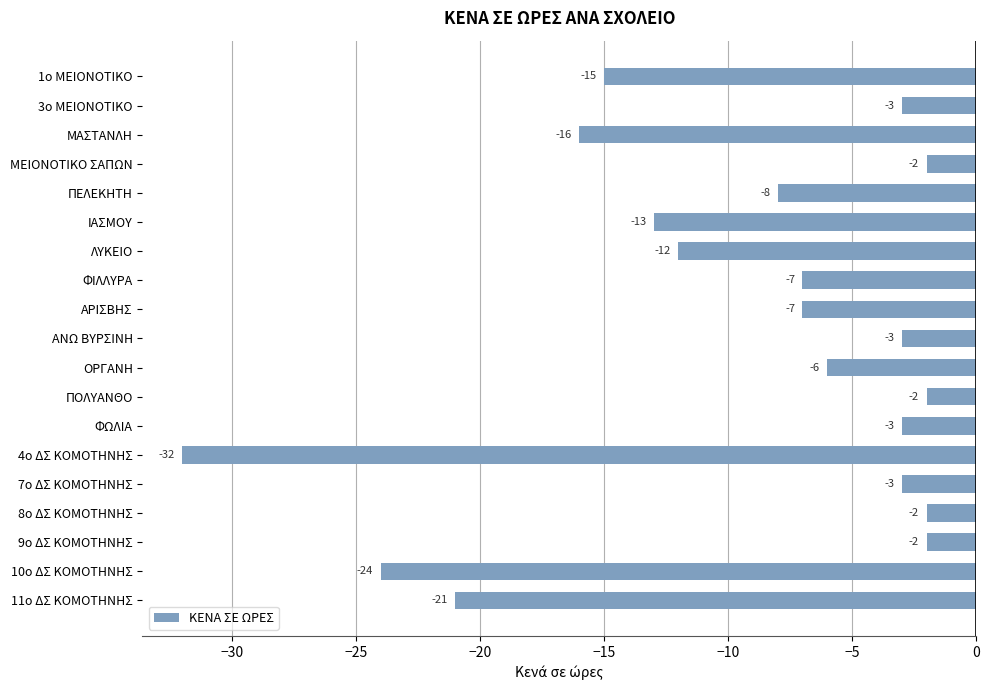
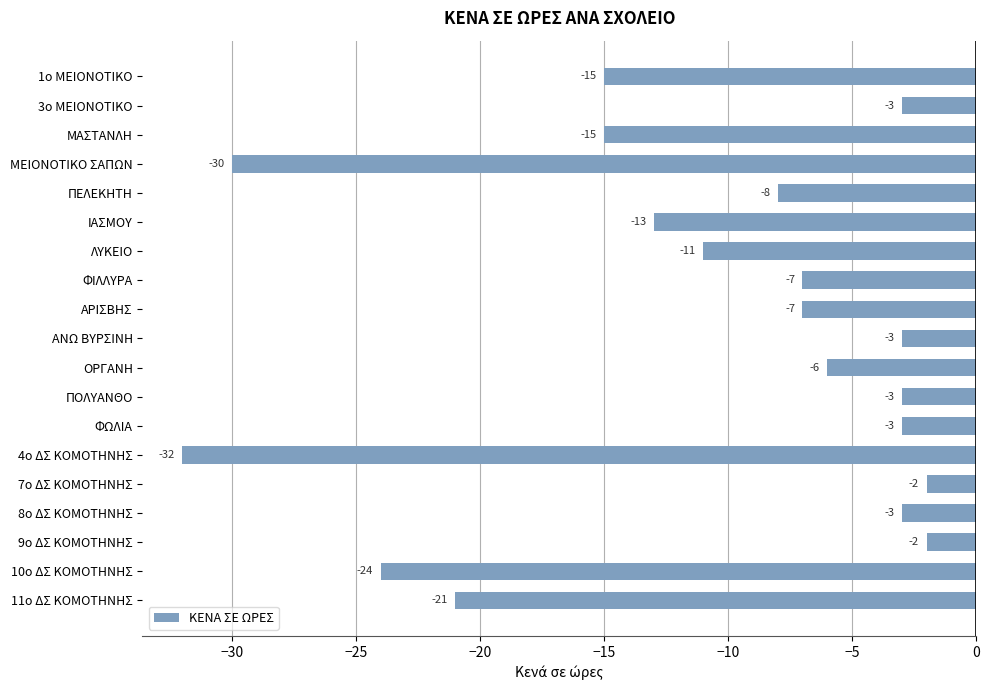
ΜΑΣΤΑΝΛΗ: -16 -> -15
ΜΕΙΟΝΟΤΙΚΟ ΣΑΠΩΝ: -2 -> -30
ΛΥΚΕΙΟ: -12 -> -11
ΠΟΛΥΑΝΘΟ: -2 -> -3
7ο ΔΣ ΚΟΜΟΤΗΝΗΣ: -3 -> -2
8ο ΔΣ ΚΟΜΟΤΗΝΗΣ: -2 -> -3
